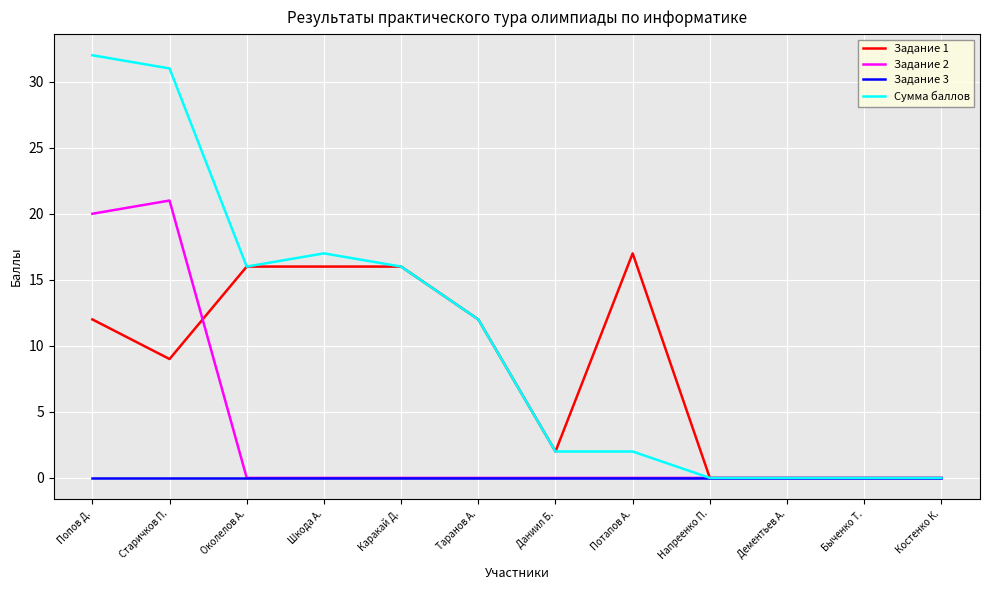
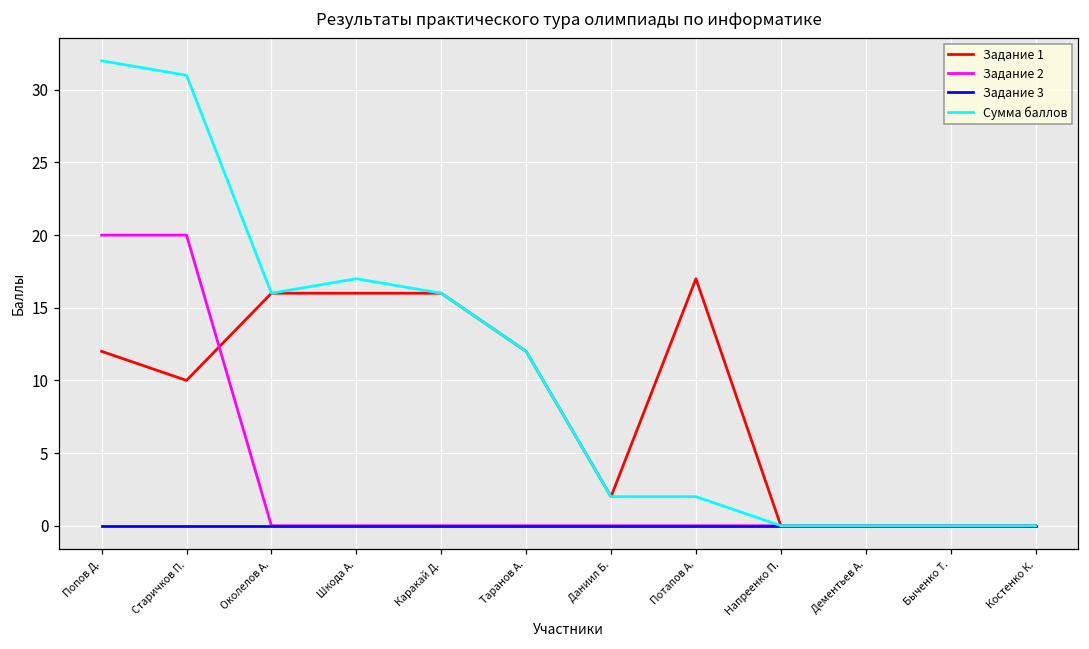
Задание 1, Старичков П.: 9 -> 10
Задание 2, Старичков П.: 21 -> 20
